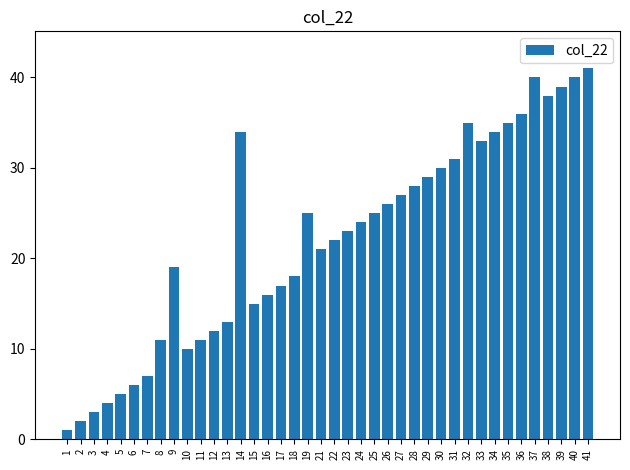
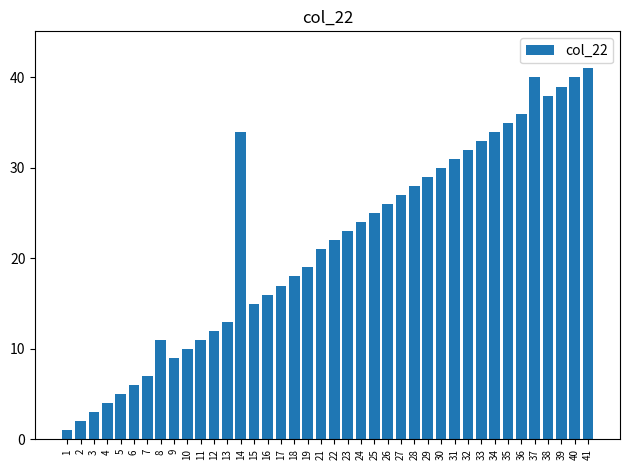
9: 19 -> 9
19: 25 -> 19
32: 35 -> 32
